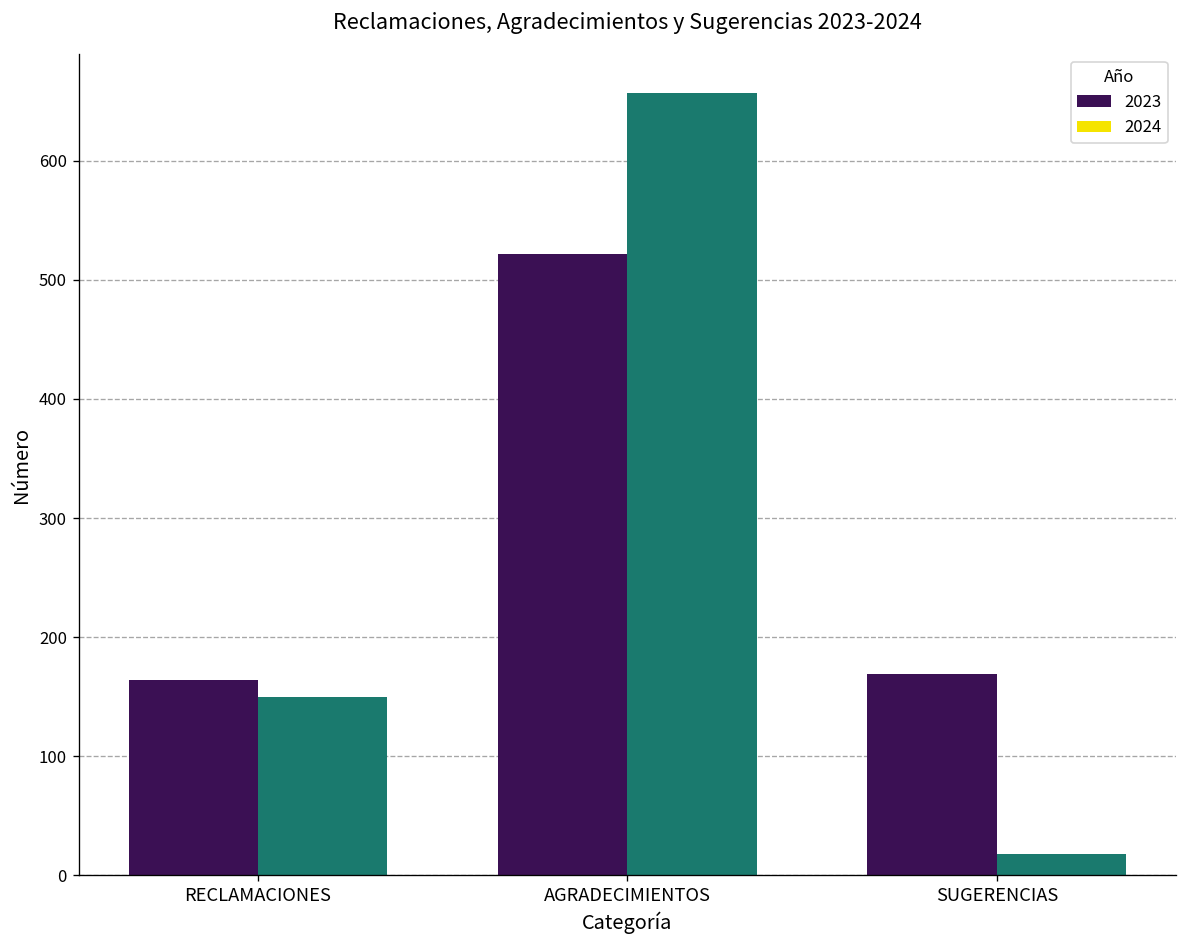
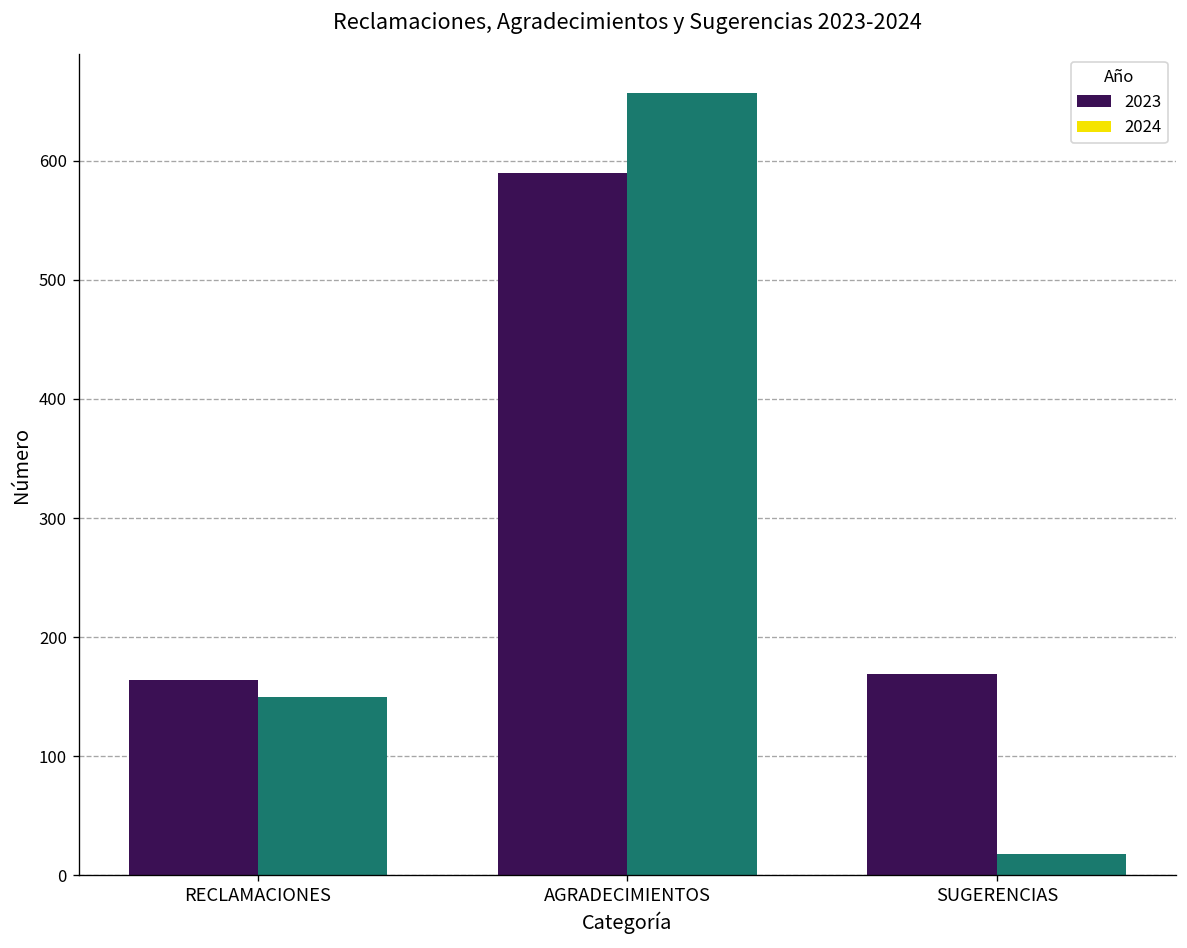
2023, AGRADECIMIENTOS: 520 -> 590
